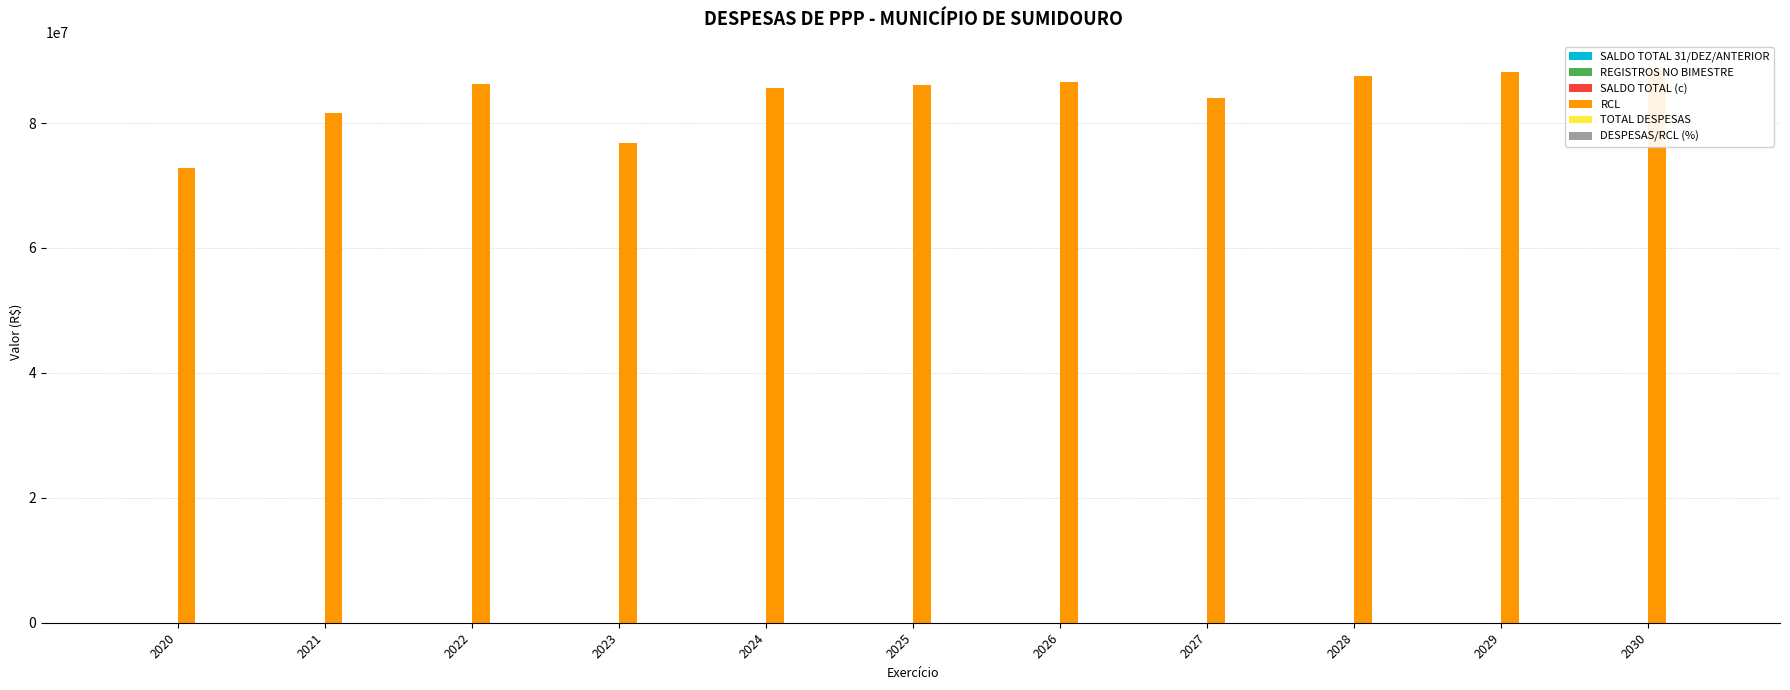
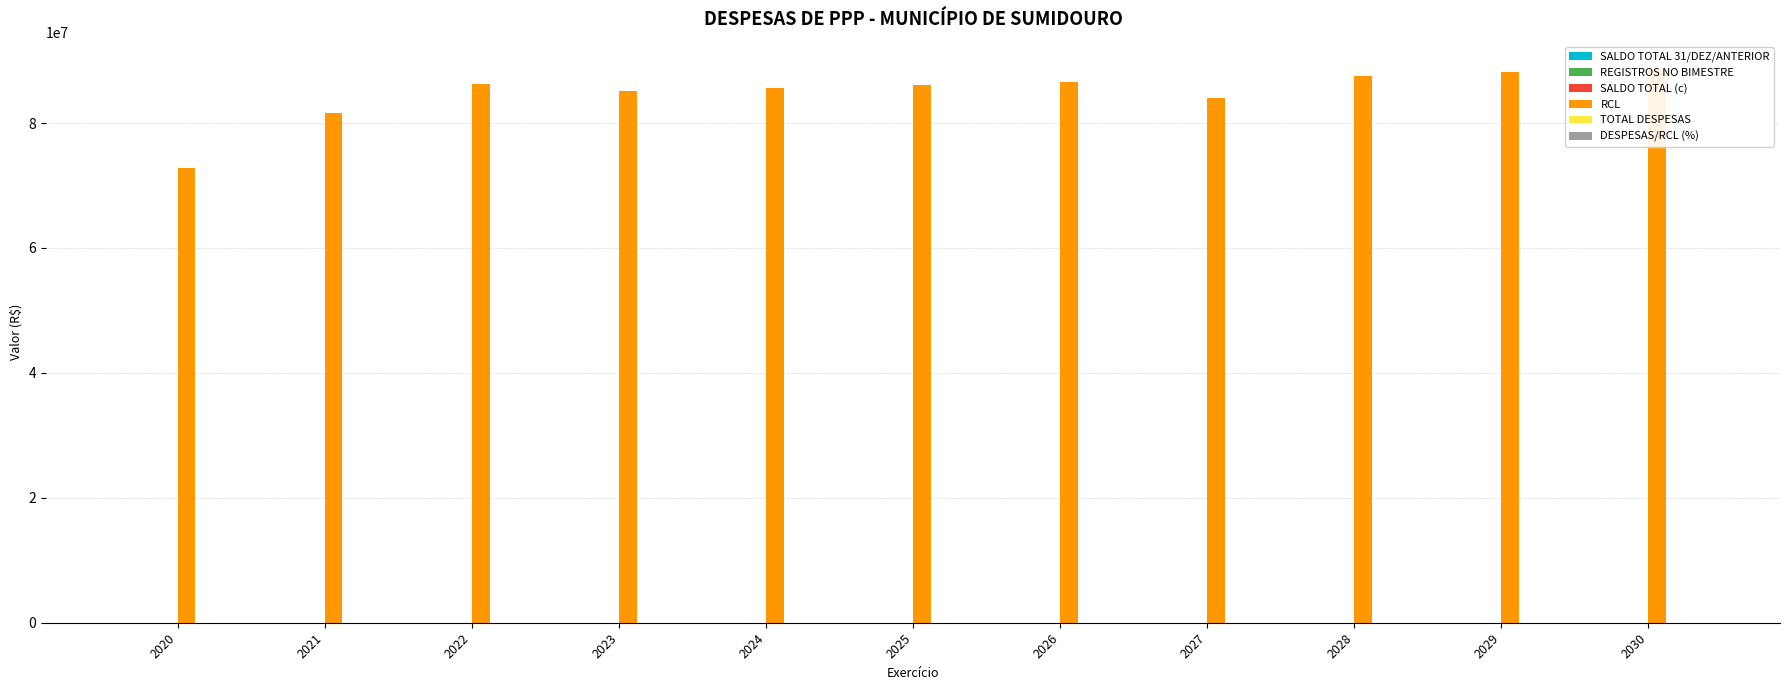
RCL, 2023: 77000000 -> 85000000
